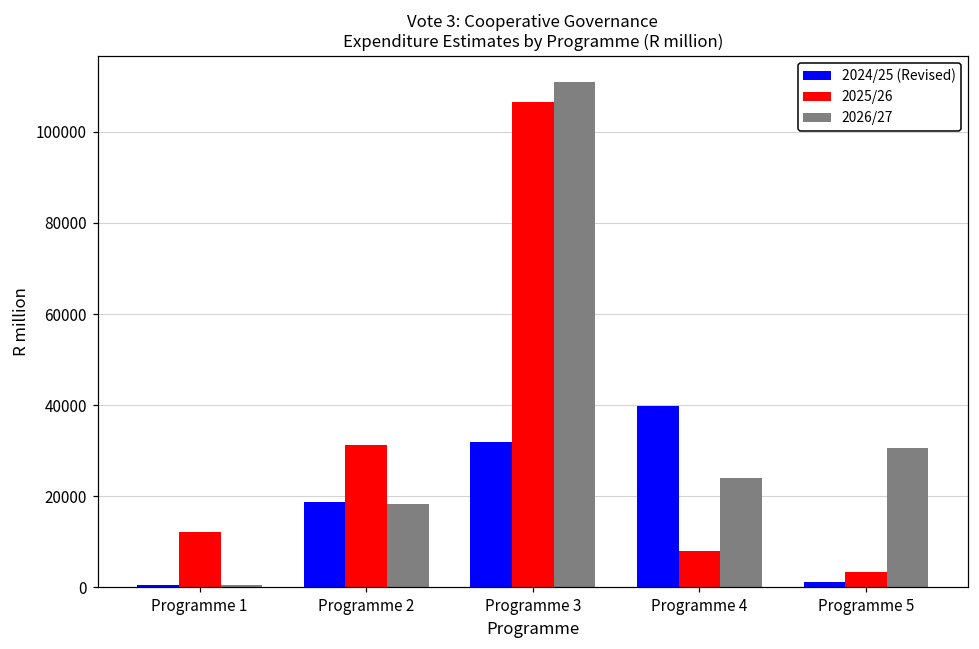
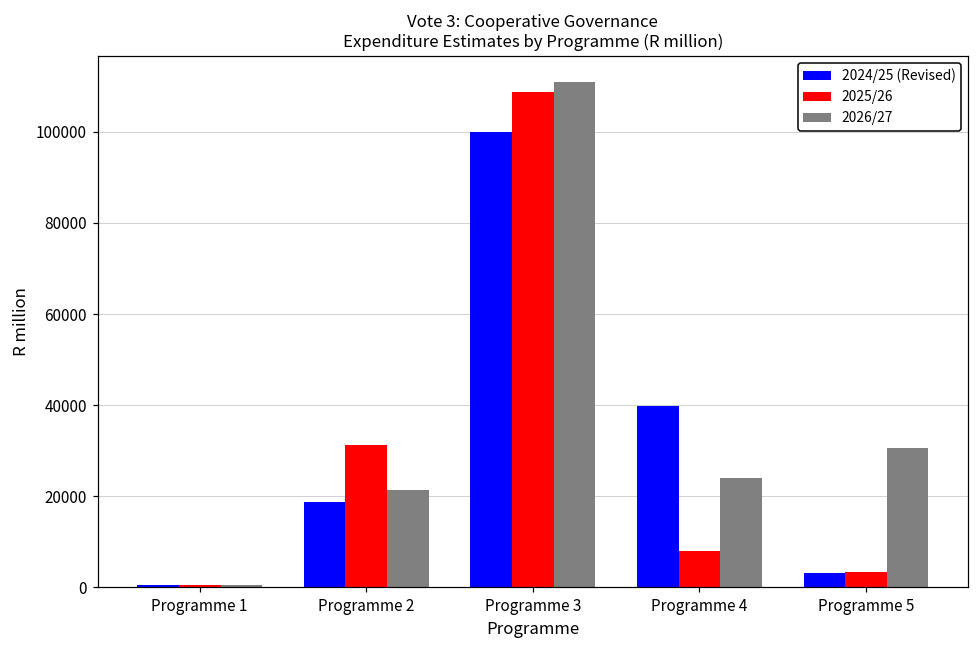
2025/26, Programme 1: 12000 -> 0
2026/27, Programme 2: 18000 -> 21000
2024/25 (Revised), Programme 3: 32000 -> 100000
2025/26, Programme 3: 106000 -> 109000
2024/25 (Revised), Programme 5: 1000 -> 3000
